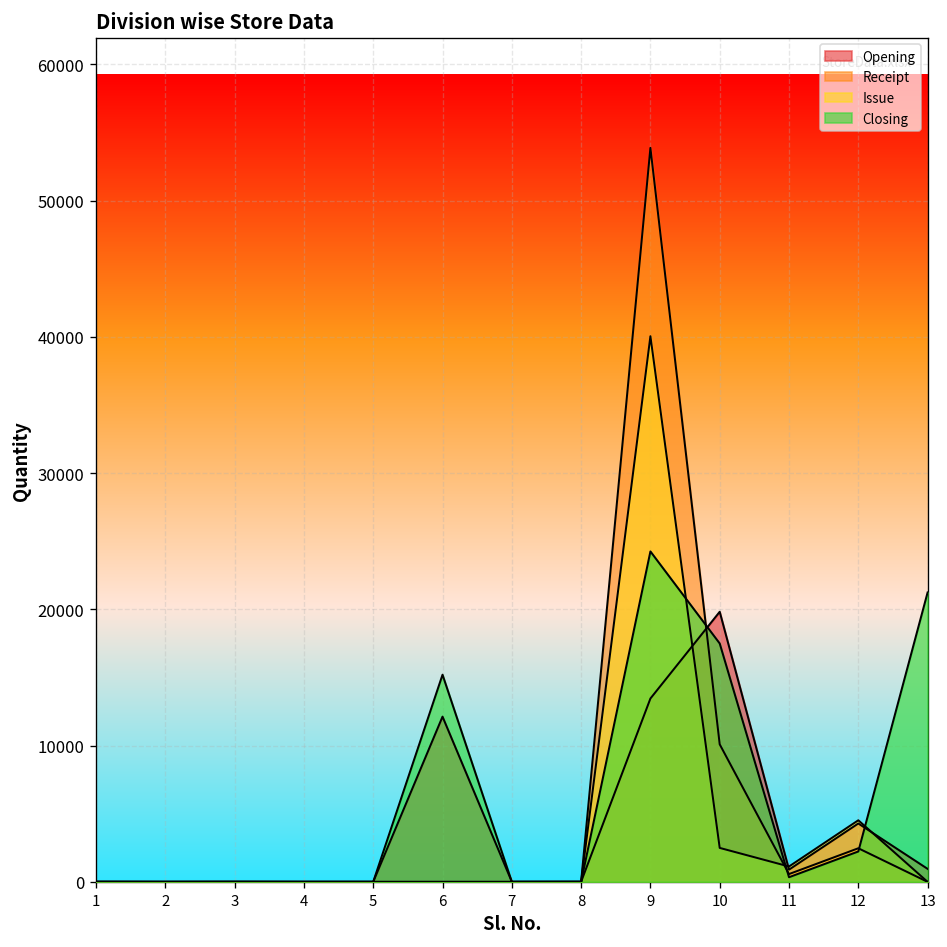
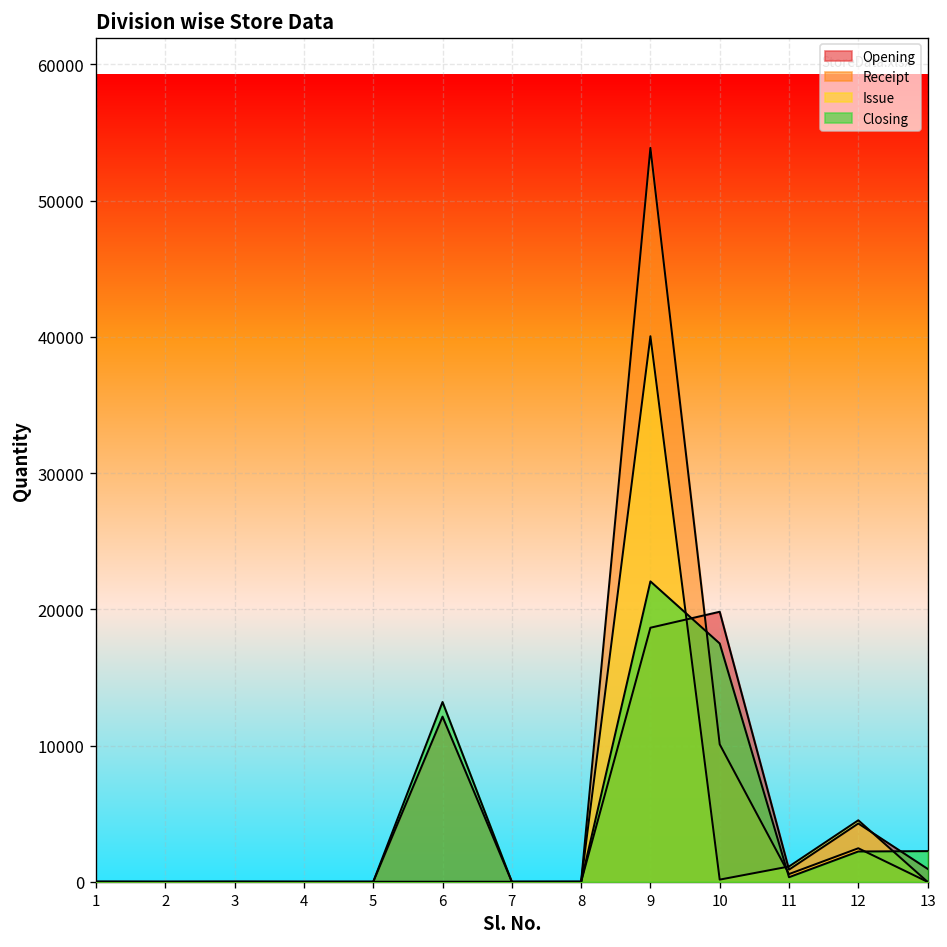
Closing, 6: 15200 -> 13200
Opening, 9: 13500 -> 18700
Closing, 9: 24300 -> 22100
Issue, 10: 2500 -> 200
Closing, 13: 21200 -> 2300
